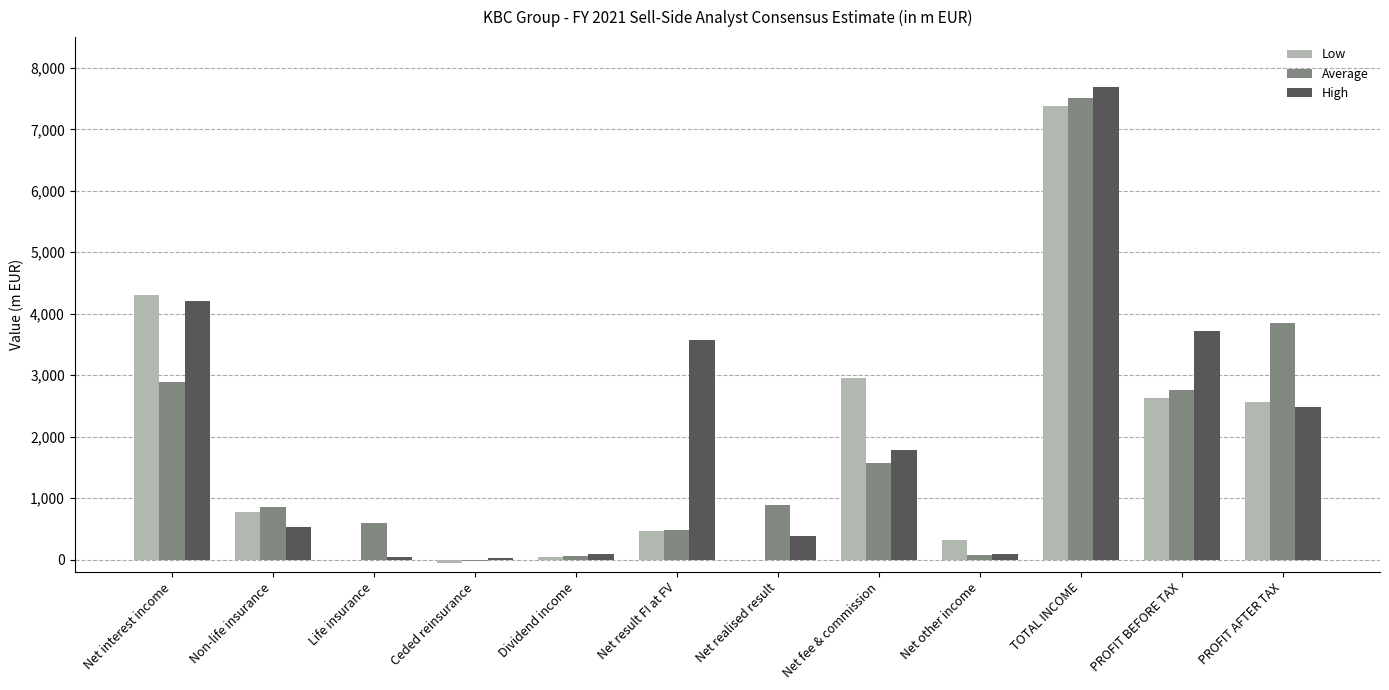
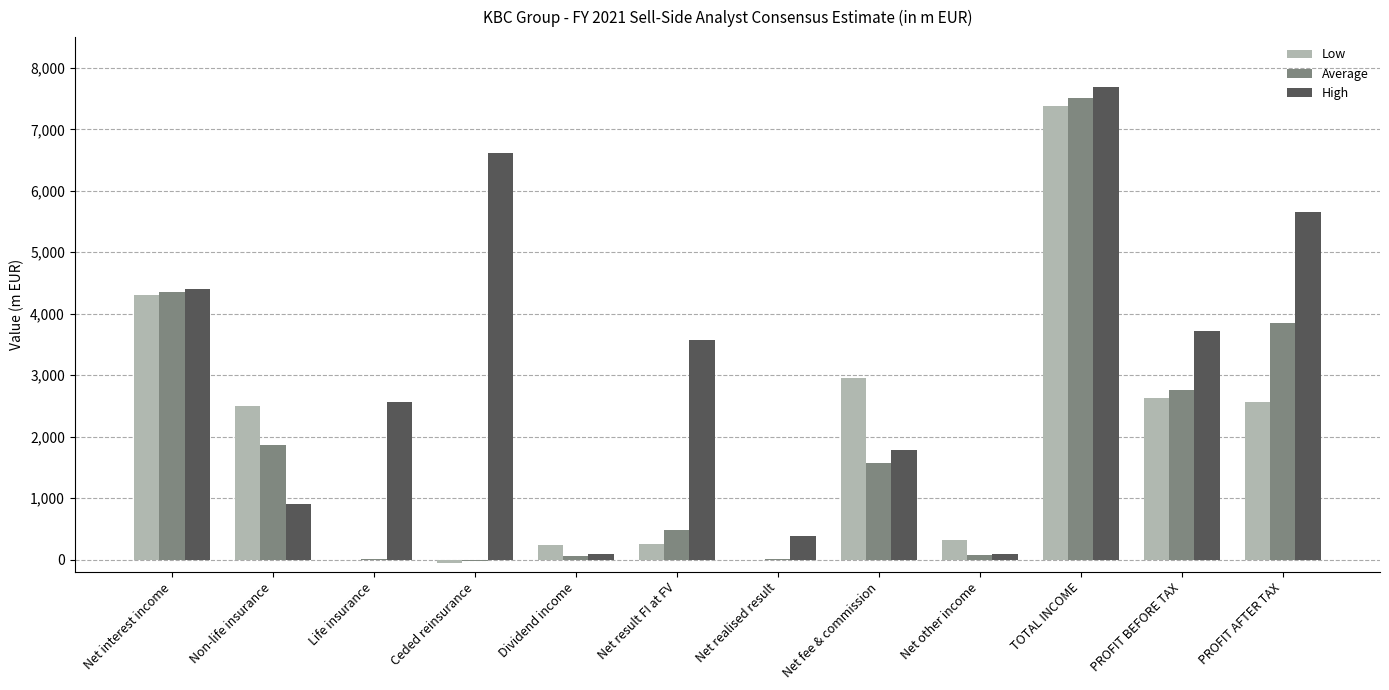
Average, Net interest income: 2,900 -> 4,400
High, Net interest income: 4,200 -> 4,400
Low, Non-life insurance: 800 -> 2,500
Average, Non-life insurance: 900 -> 1,900
High, Non-life insurance: 500 -> 900
Average, Life insurance: 600 -> 0
High, Life insurance: 0 -> 2,600
High, Ceded reinsurance: 0 -> 6,600
Low, Dividend income: 0 -> 200
Low, Net result FI at FV: 500 -> 300
Average, Net realised result: 900 -> 0
High, PROFIT AFTER TAX: 2,500 -> 5,700
